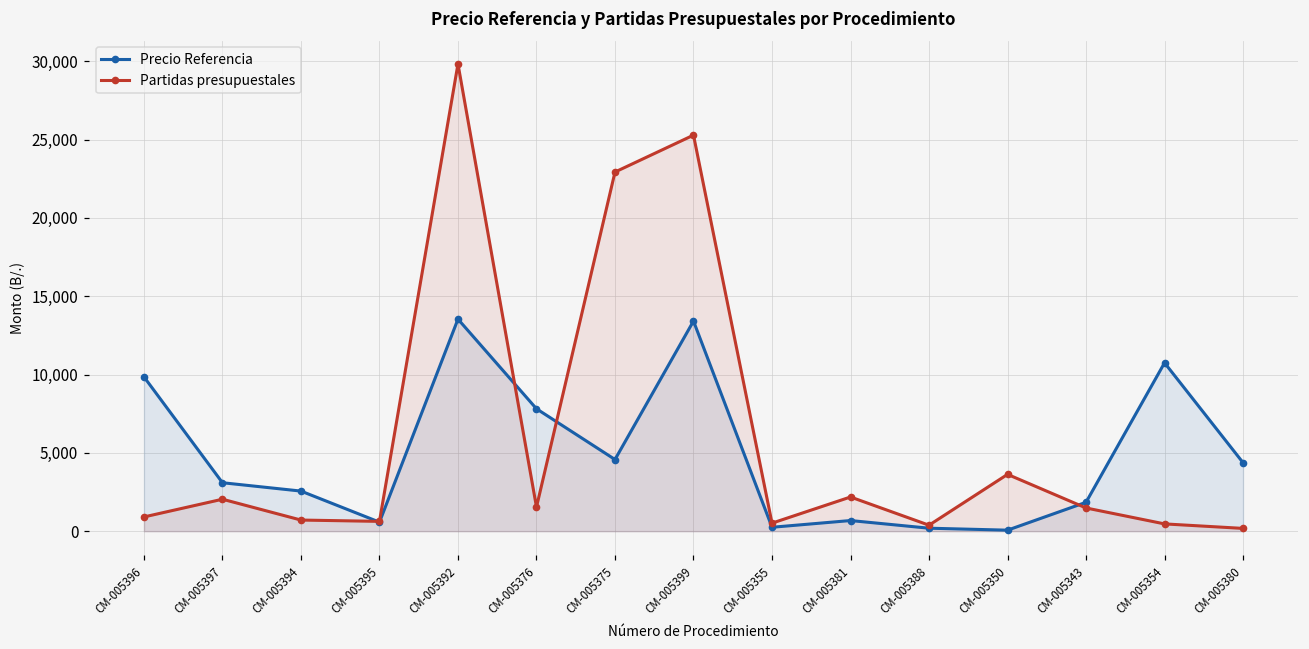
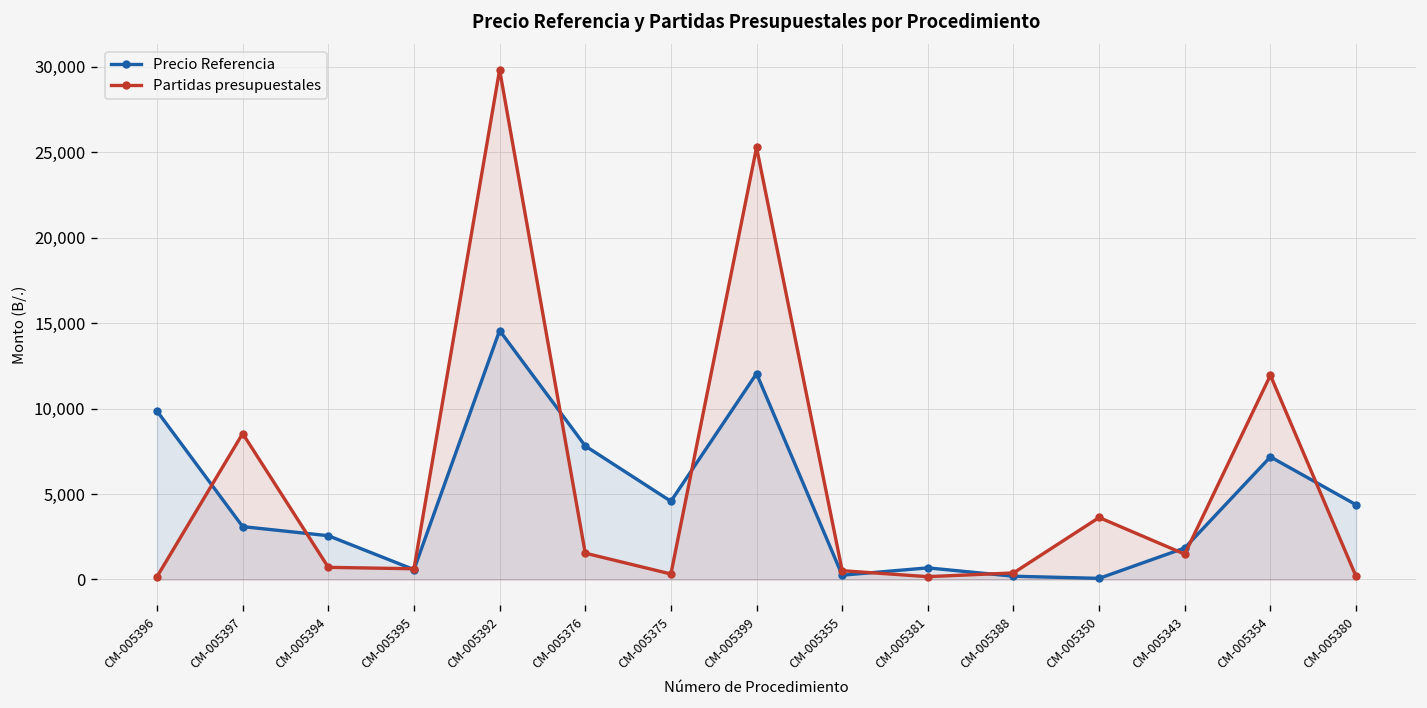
Partidas presupuestales, CM-005396: 900 -> 200
Partidas presupuestales, CM-005397: 2,000 -> 8,500
Precio Referencia, CM-005392: 13,500 -> 14,600
Partidas presupuestales, CM-005375: 22,900 -> 300
Precio Referencia, CM-005399: 13,400 -> 12,000
Partidas presupuestales, CM-005381: 2,200 -> 200
Precio Referencia, CM-005354: 10,700 -> 7,200
Partidas presupuestales, CM-005354: 500 -> 11,900
